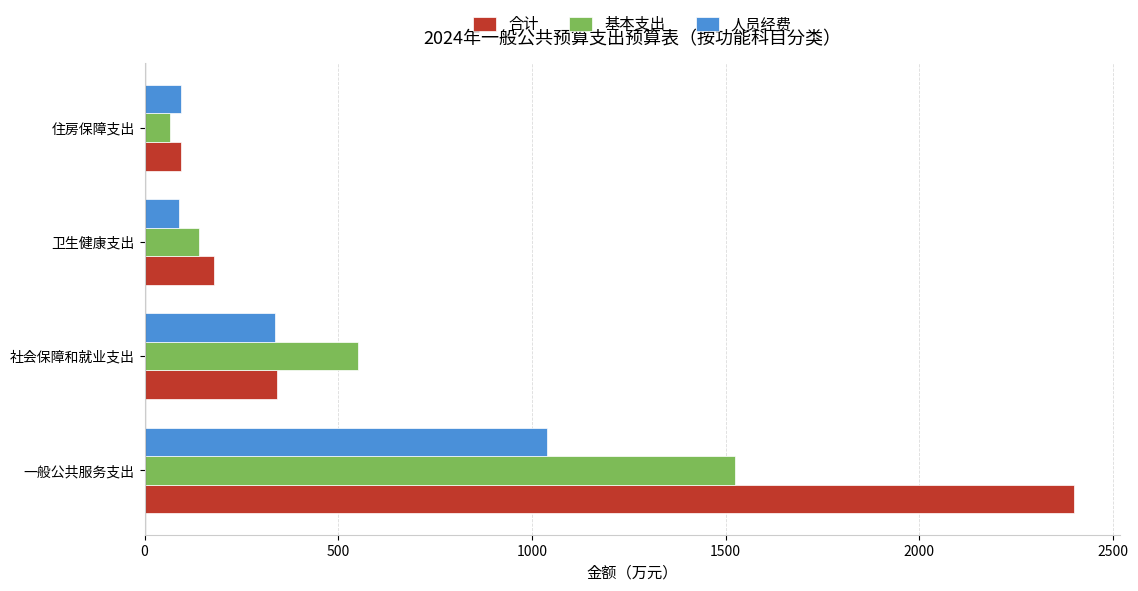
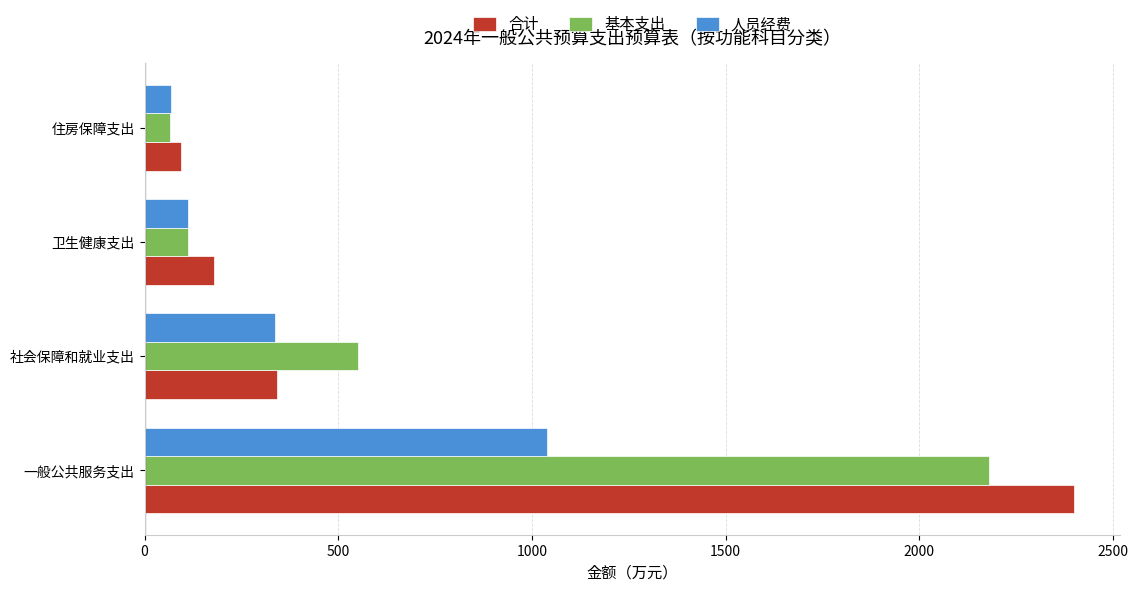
人员经费, 住房保障支出: 90 -> 70
人员经费, 卫生健康支出: 90 -> 110
基本支出, 卫生健康支出: 140 -> 110
基本支出, 一般公共服务支出: 1520 -> 2180
